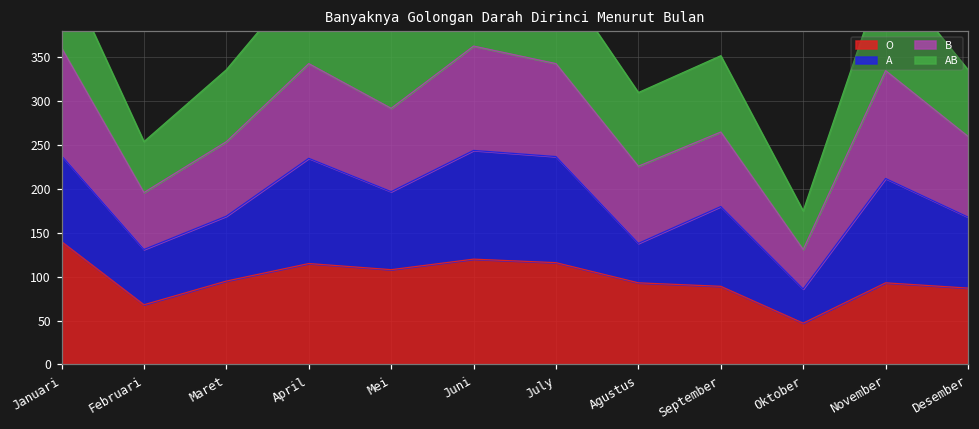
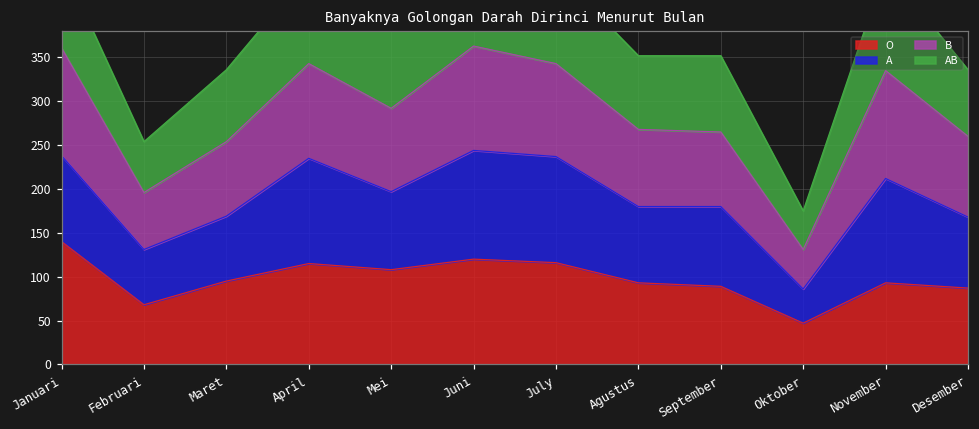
A, Agustus: 50 -> 90
